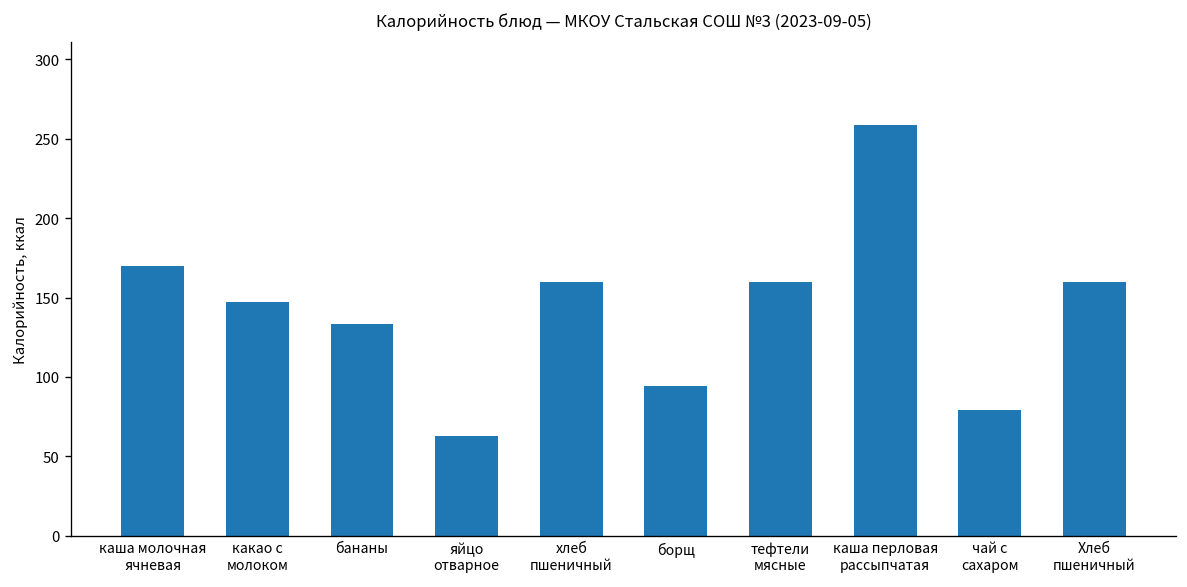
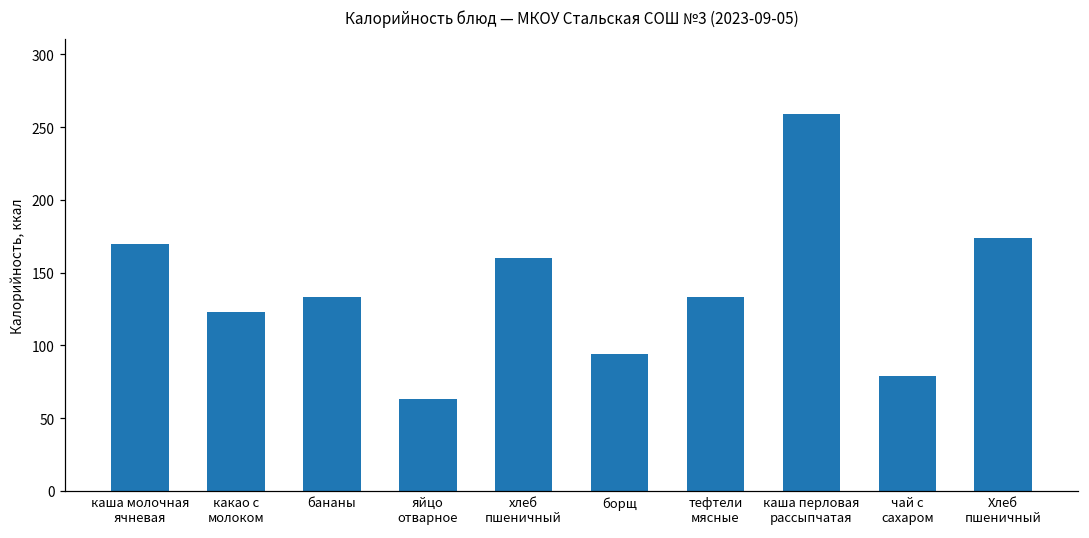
какао с молоком: 147 -> 123
тефтели мясные: 160 -> 133
Хлеб пшеничный: 160 -> 174
